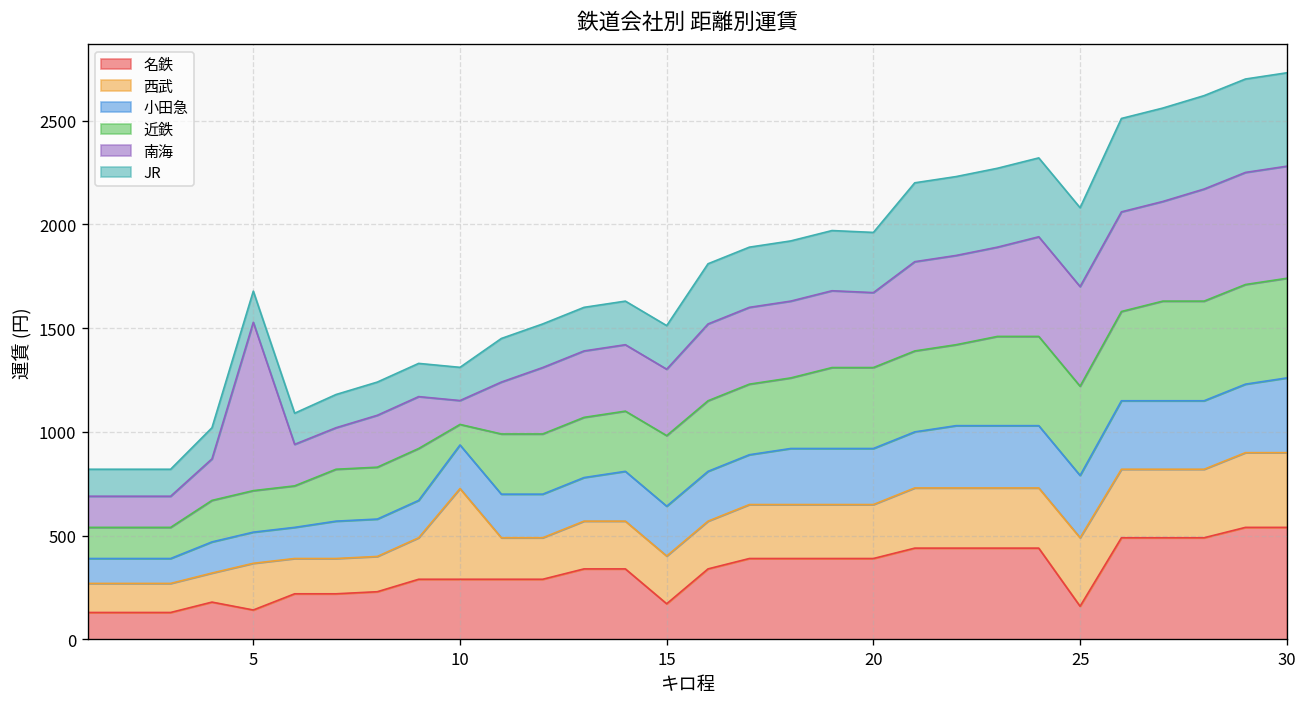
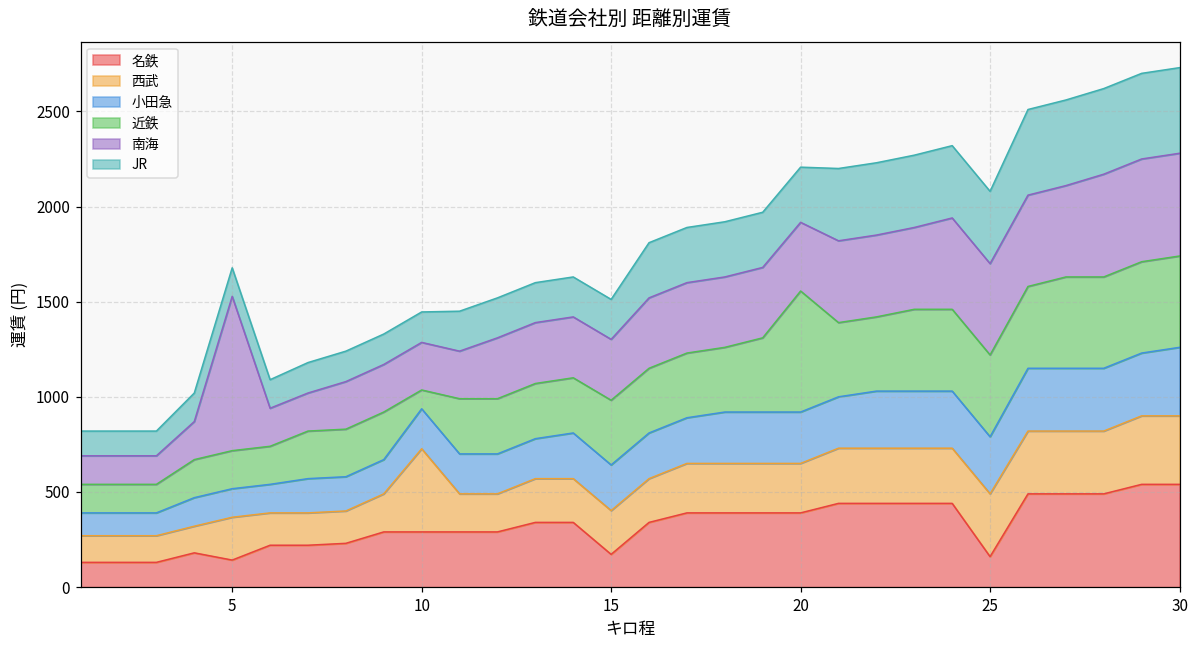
南海, 10: 120 -> 250
近鉄, 20: 390 -> 640
